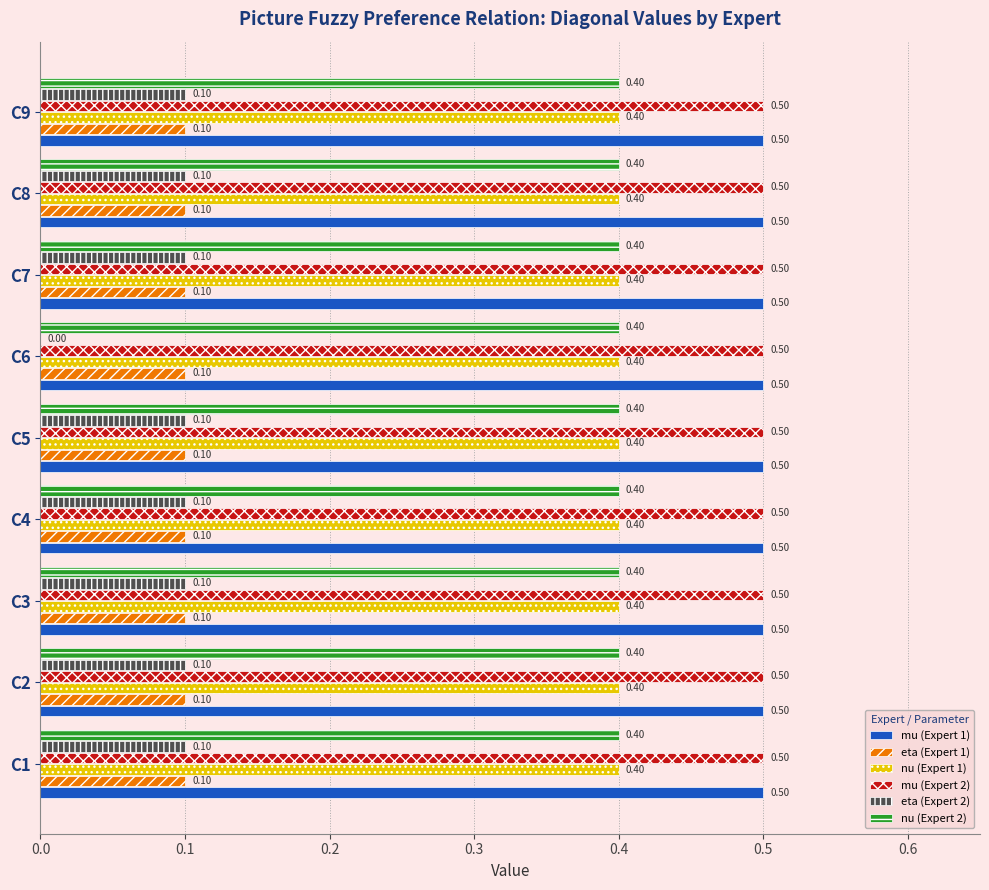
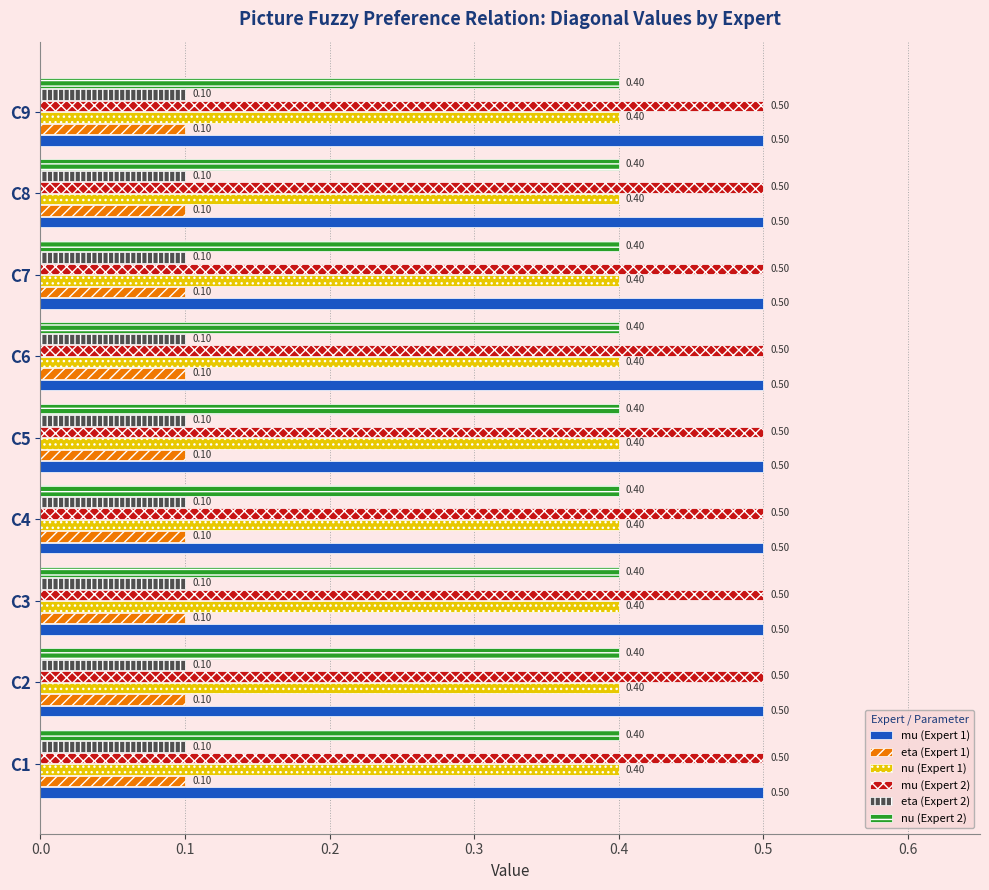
eta (Expert 2), C6: 0.00 -> 0.10
